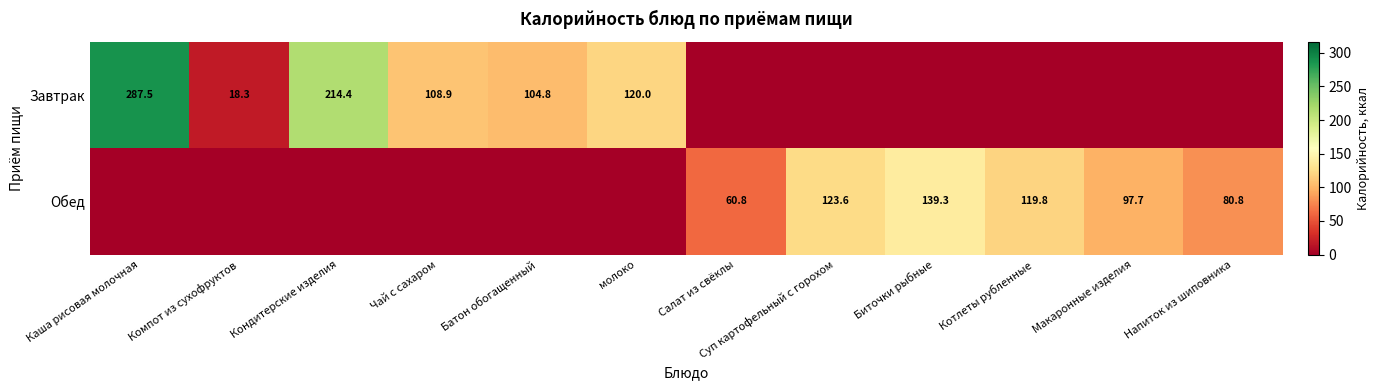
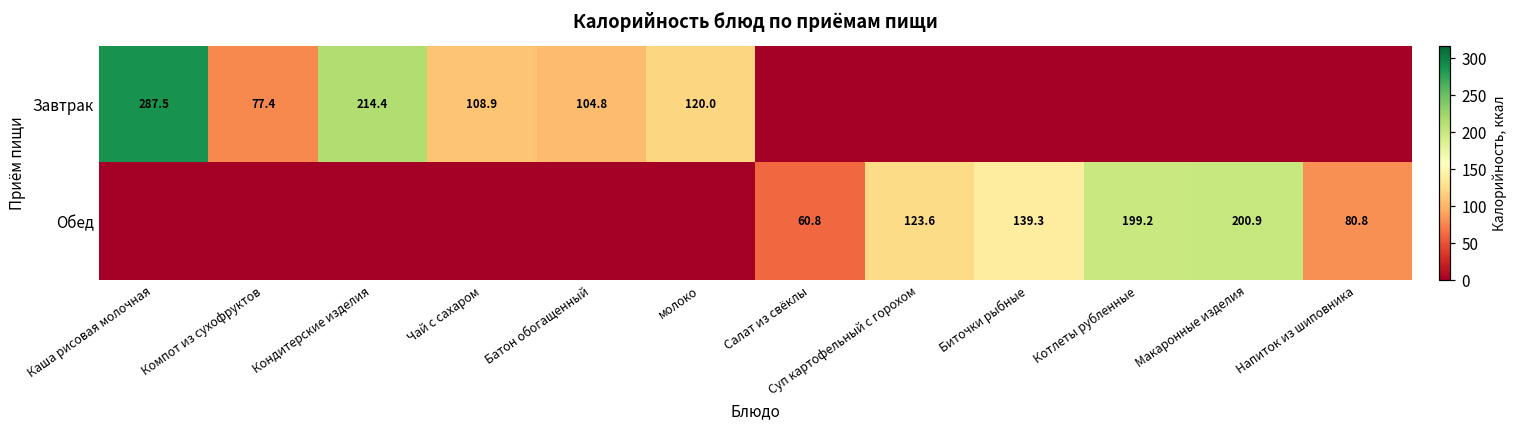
Завтрак, Компот из сухофруктов: 18.3 -> 77.4
Обед, Котлеты рубленные: 119.8 -> 199.2
Обед, Макаронные изделия: 97.7 -> 200.9
